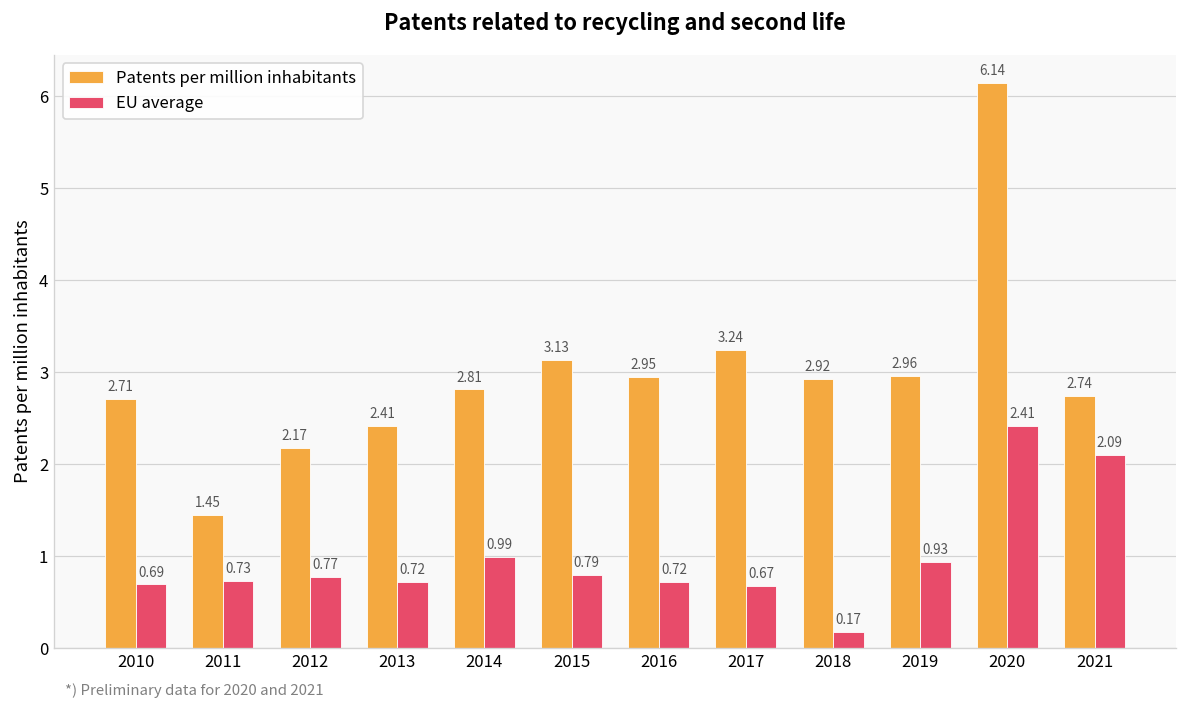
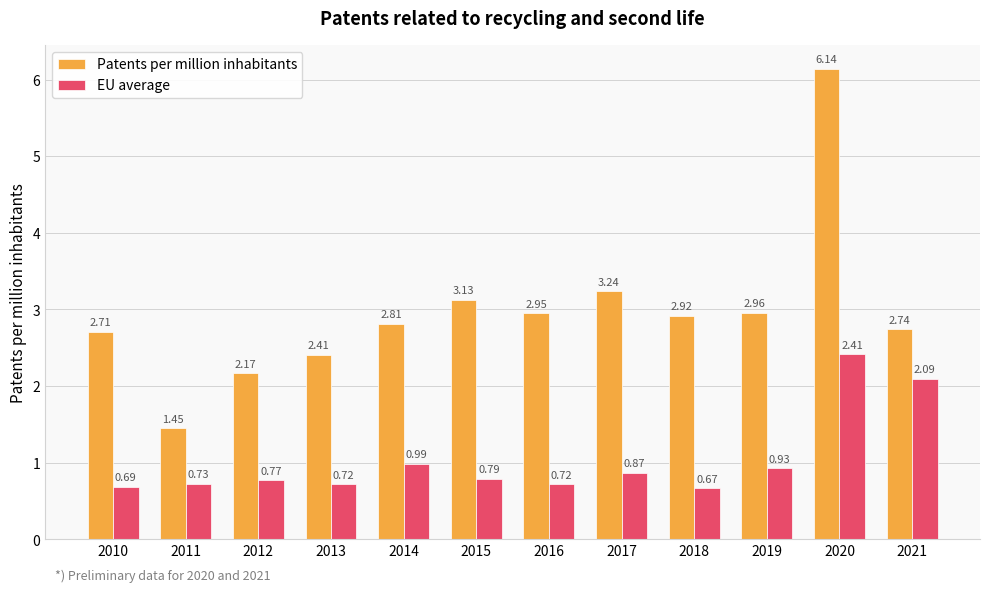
EU average, 2017: 0.67 -> 0.87
EU average, 2018: 0.17 -> 0.67
